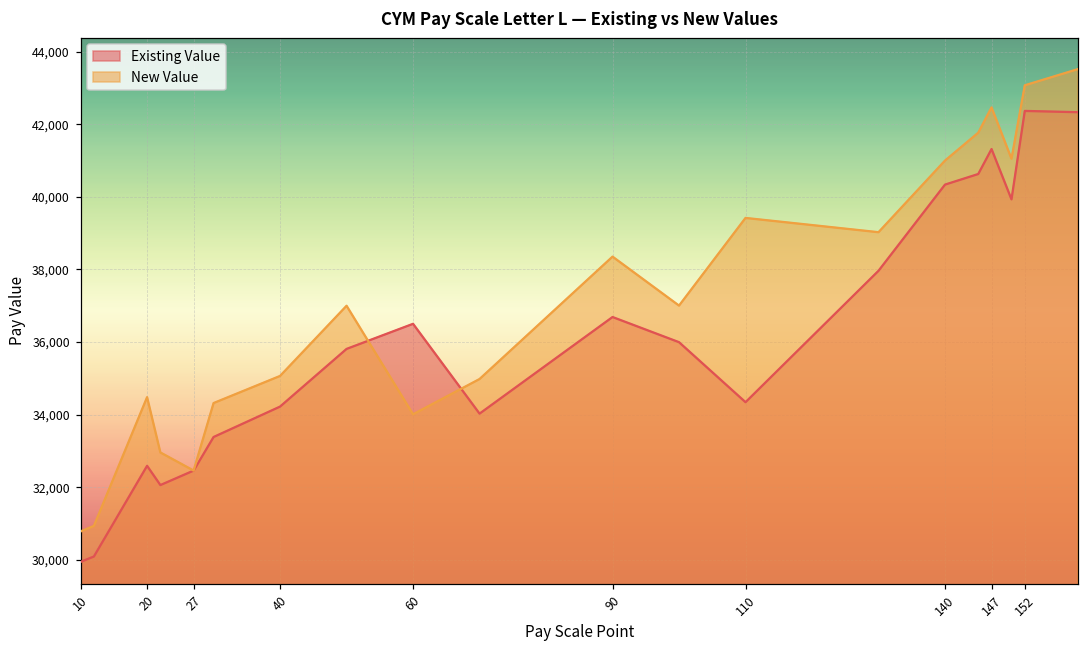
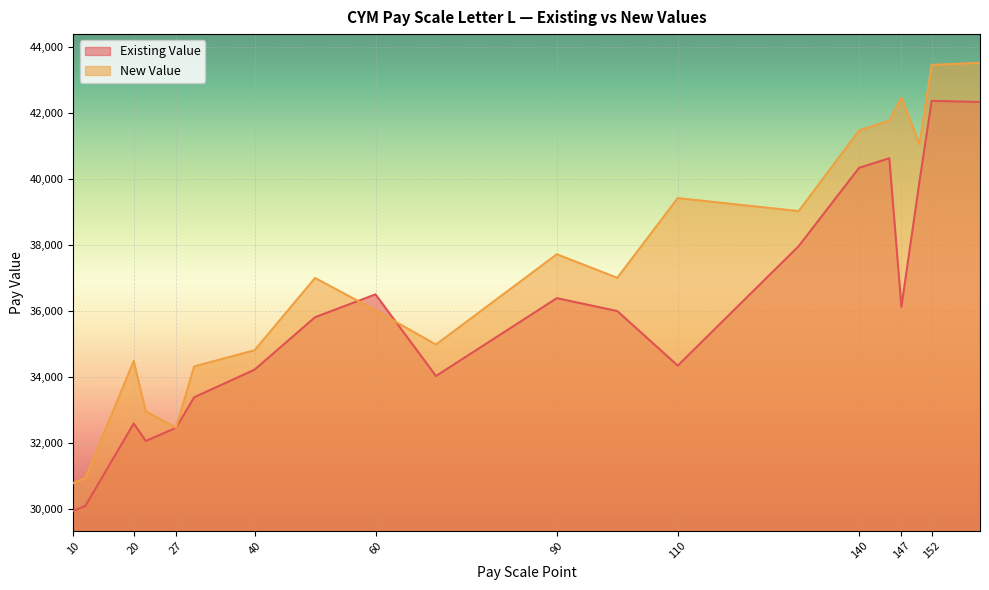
New Value, 40: 35,100 -> 34,800
New Value, 60: 34,000 -> 36,000
Existing Value, 90: 36,700 -> 36,400
New Value, 90: 38,400 -> 37,700
New Value, 140: 41,000 -> 41,500
Existing Value, 147: 41,300 -> 36,100
New Value, 152: 43,100 -> 43,500
